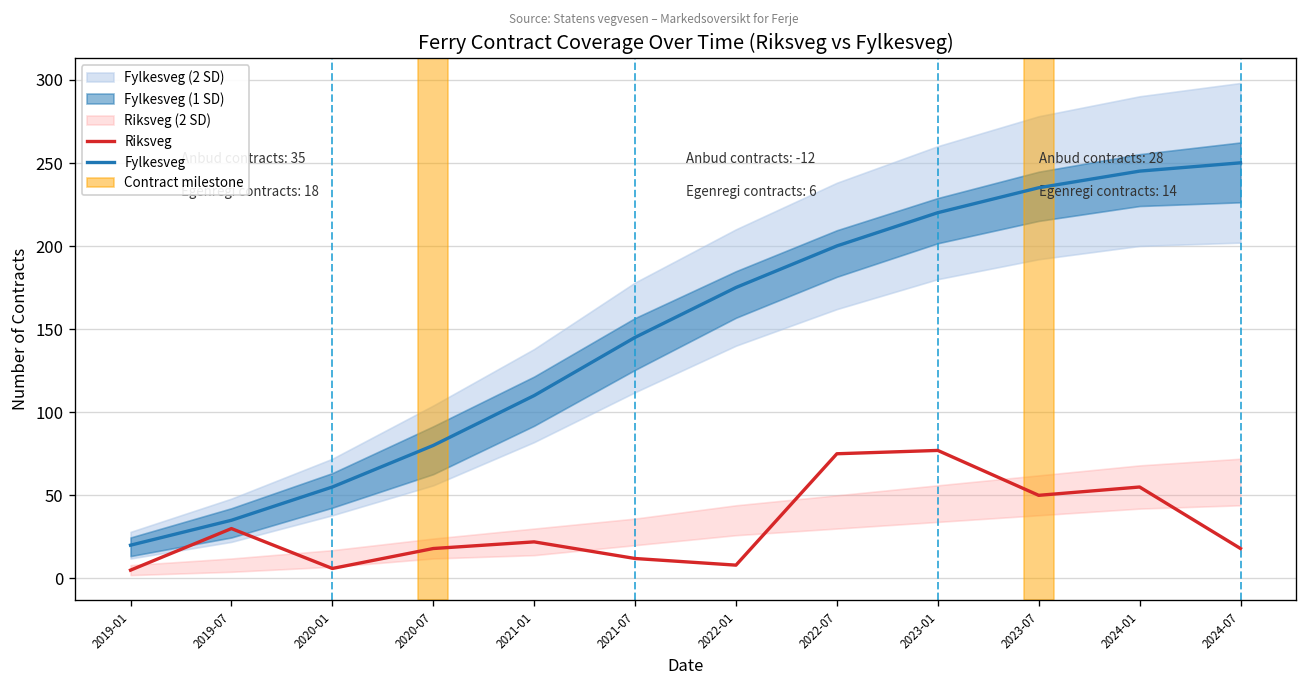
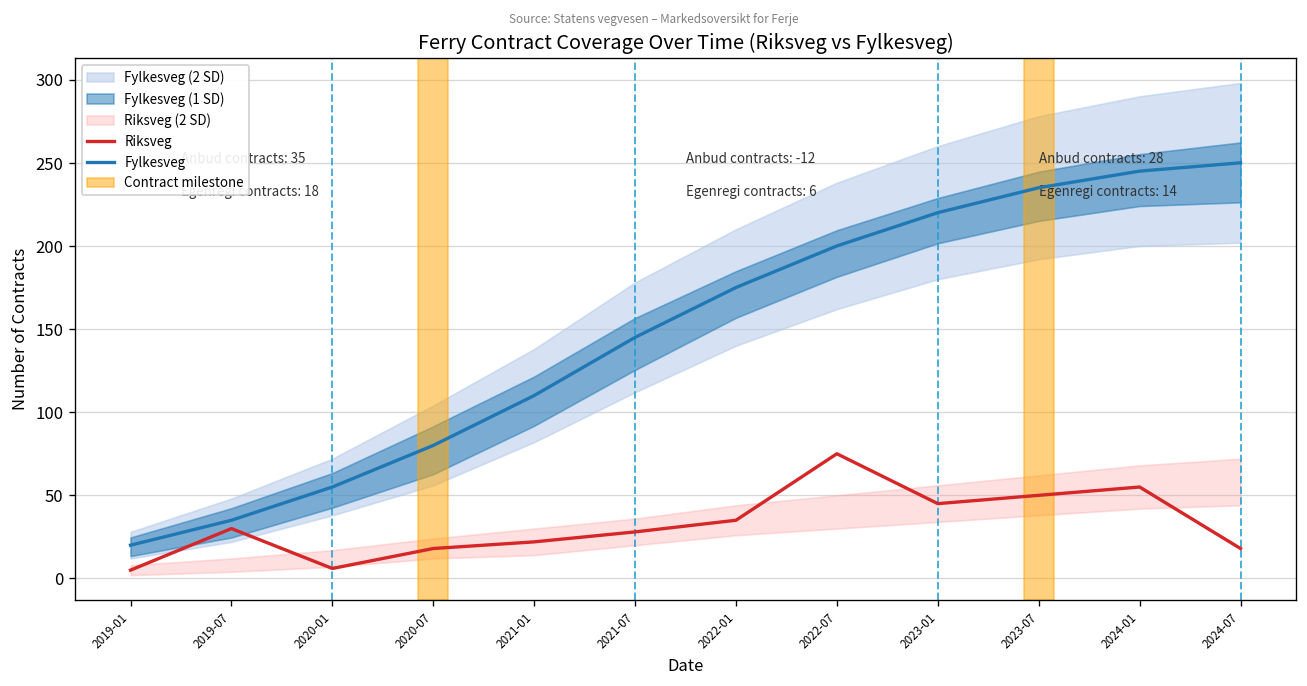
Riksveg, 2021-07: 12 -> 28
Riksveg, 2022-01: 8 -> 35
Riksveg, 2023-01: 77 -> 45
